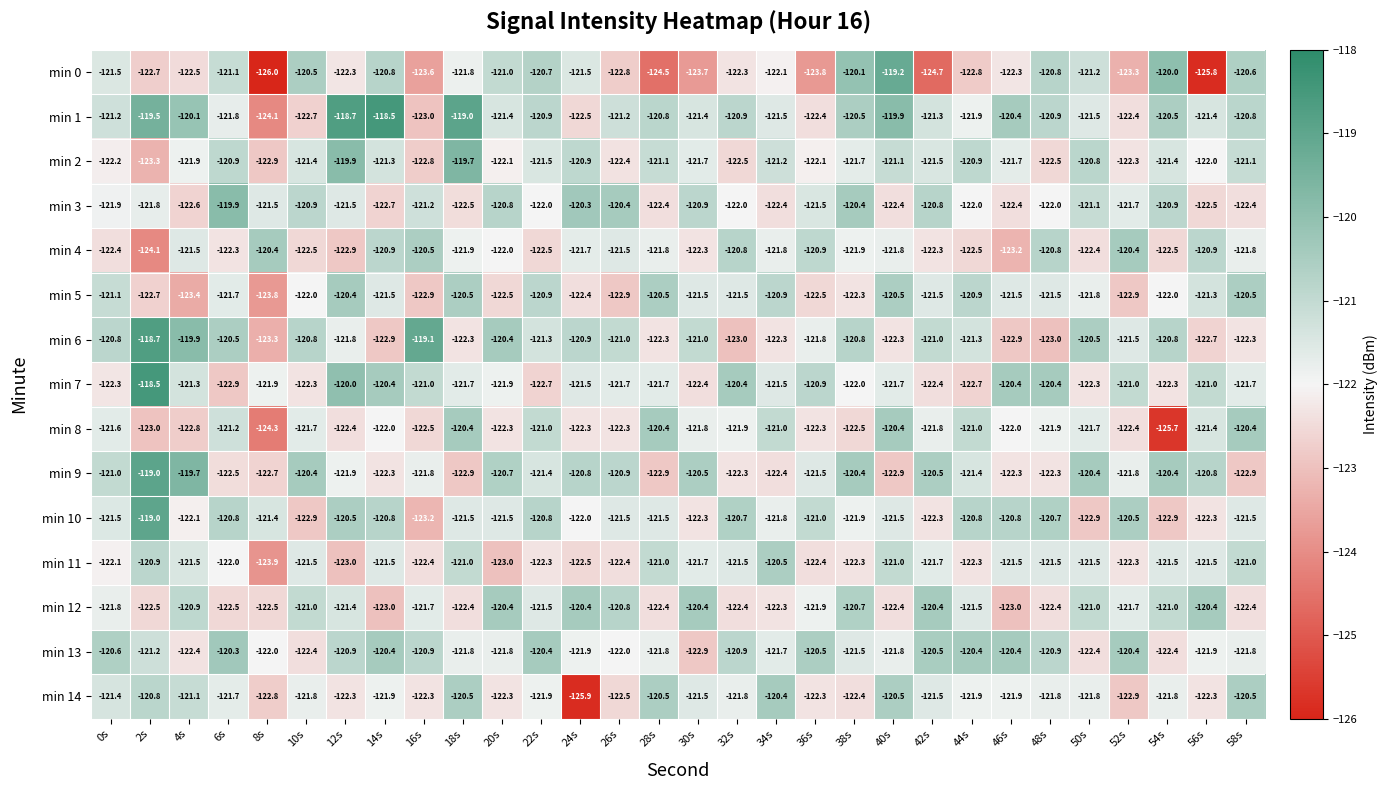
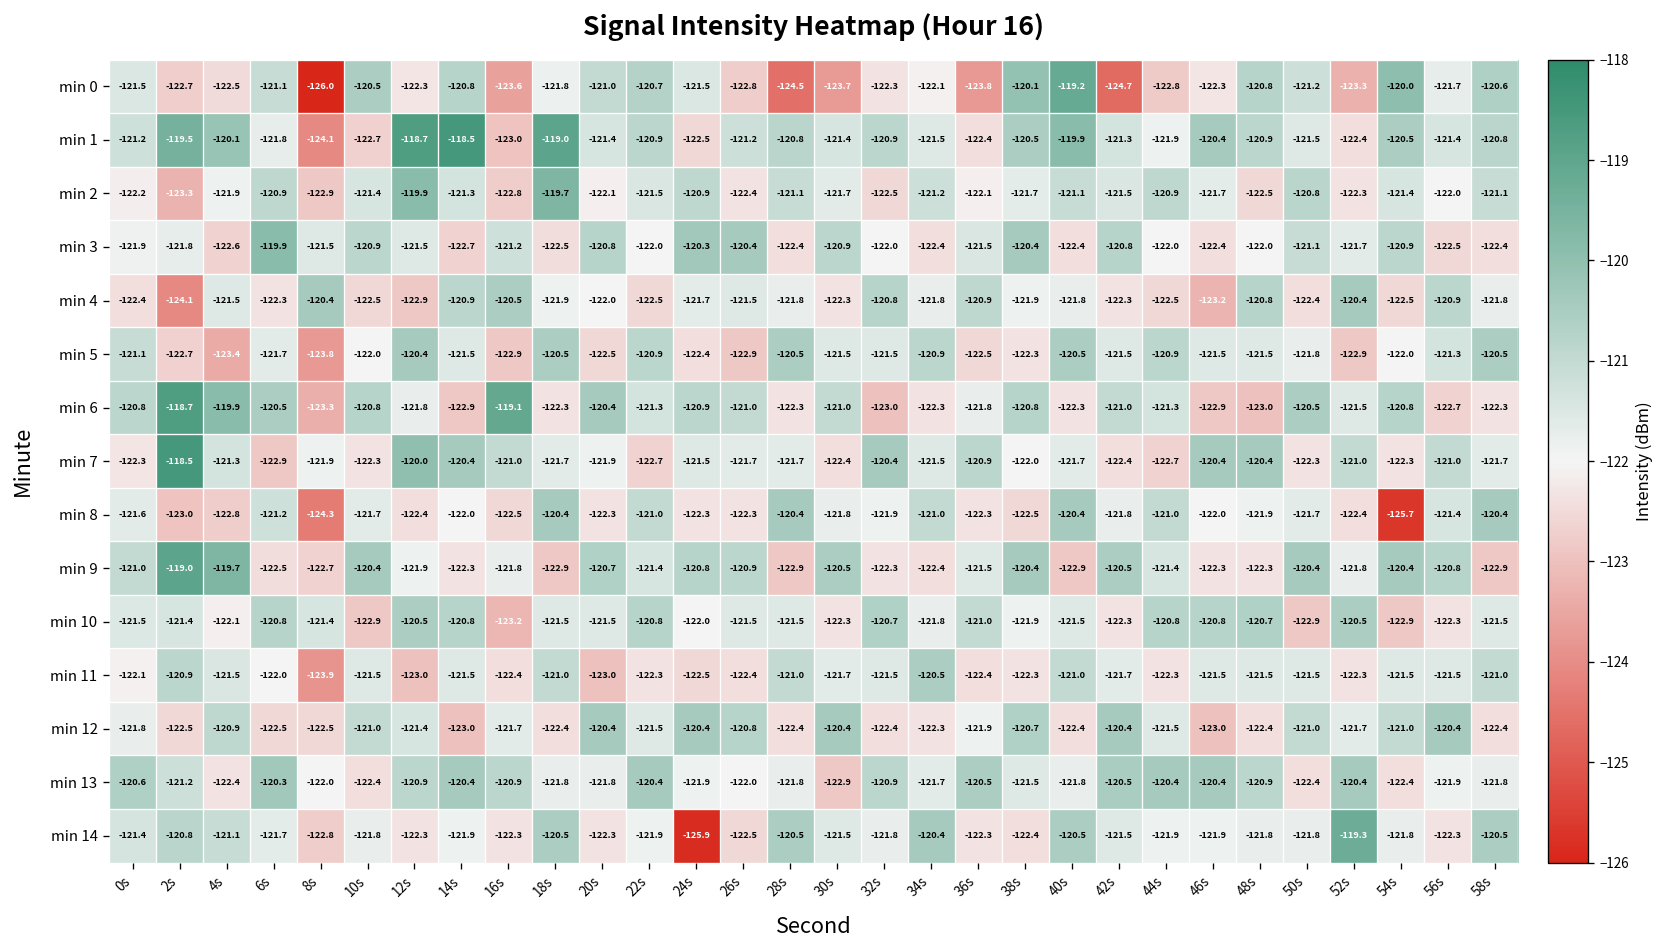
min 0, 56s: -125.8 -> -121.7
min 10, 2s: -119.0 -> -121.4
min 14, 52s: -122.9 -> -119.3
